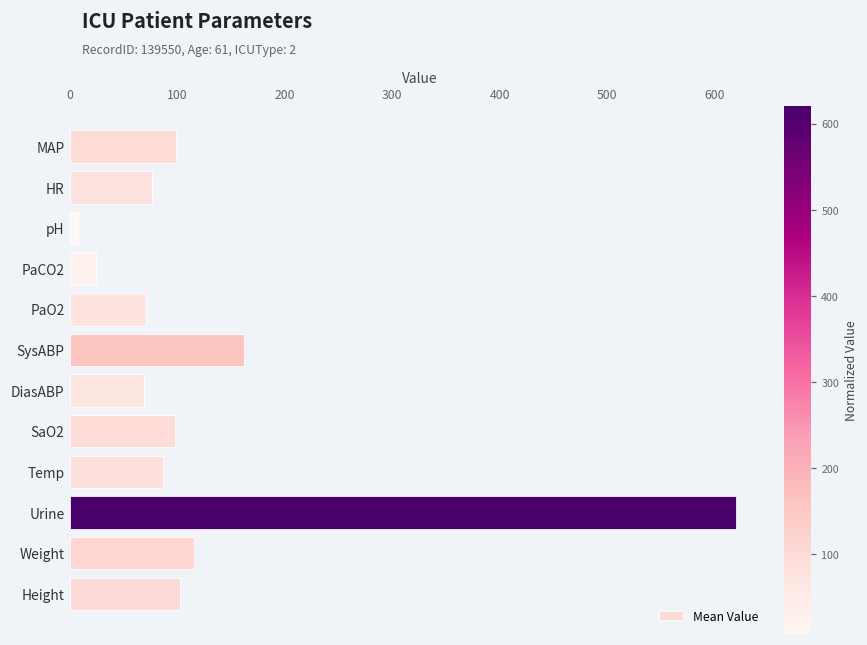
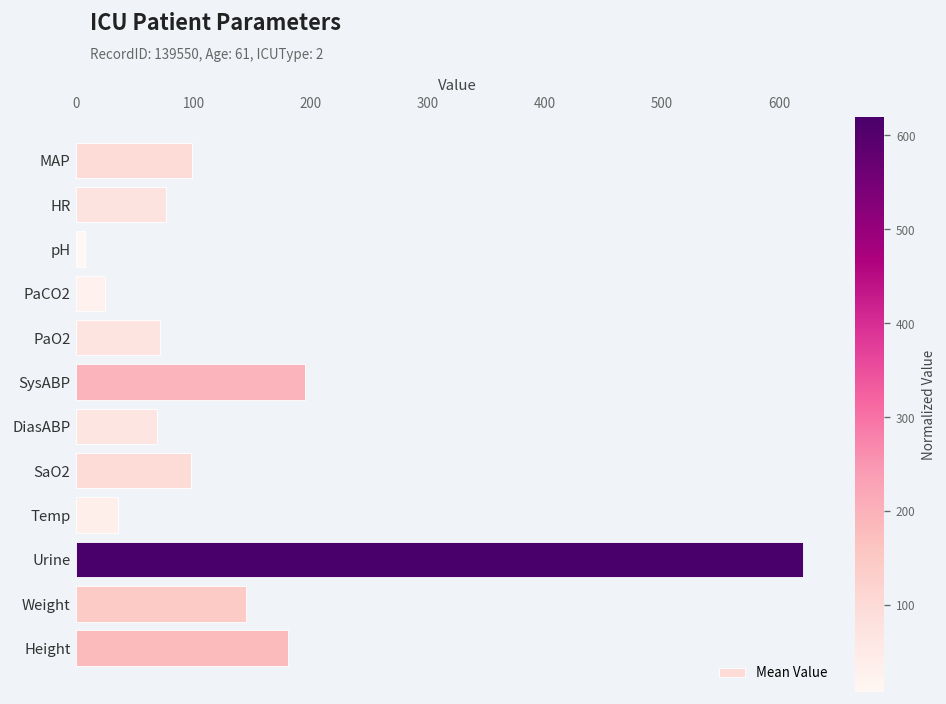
SysABP: 160 -> 200
Temp: 90 -> 40
Weight: 120 -> 150
Height: 100 -> 180
